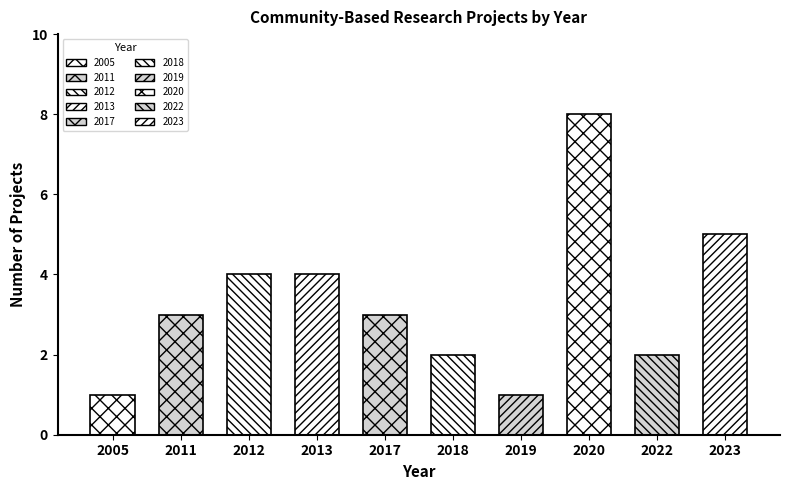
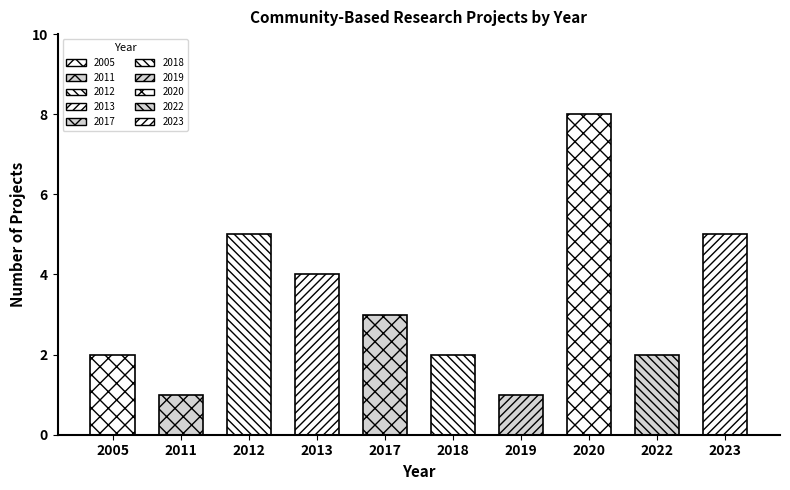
2005: 1 -> 2
2011: 3 -> 1
2012: 4 -> 5
